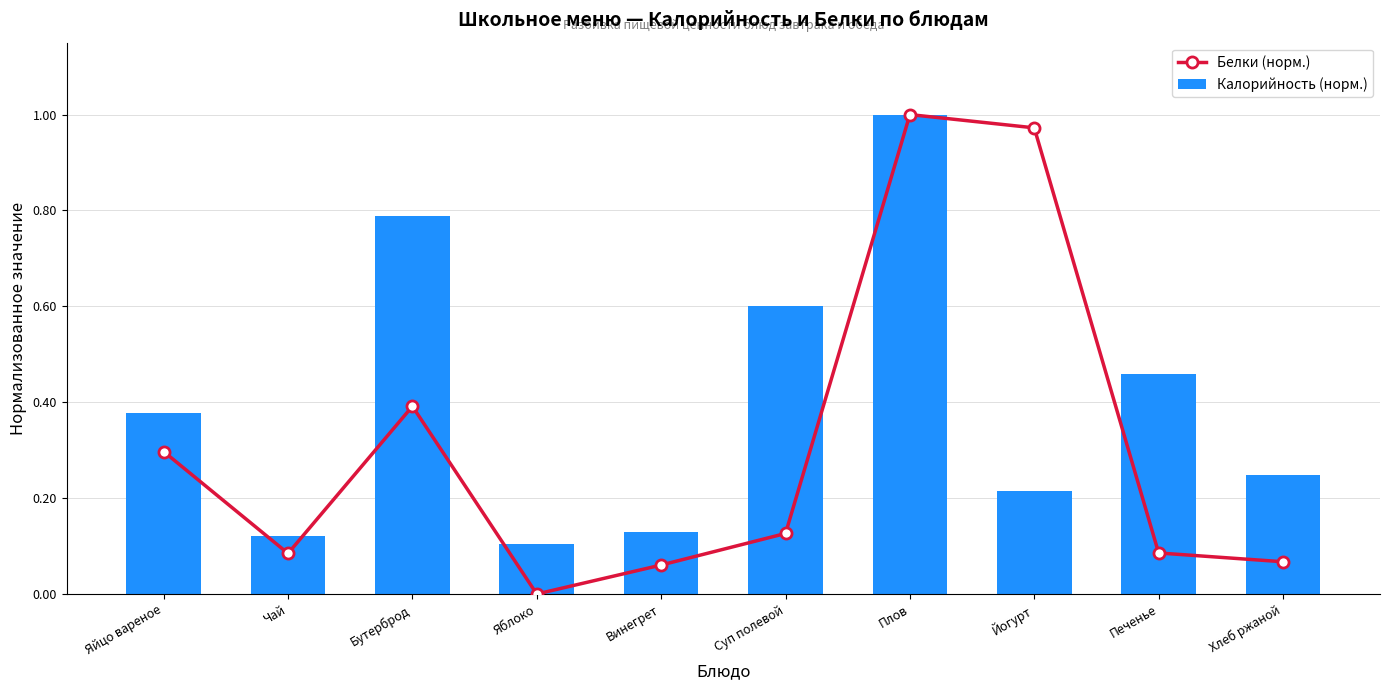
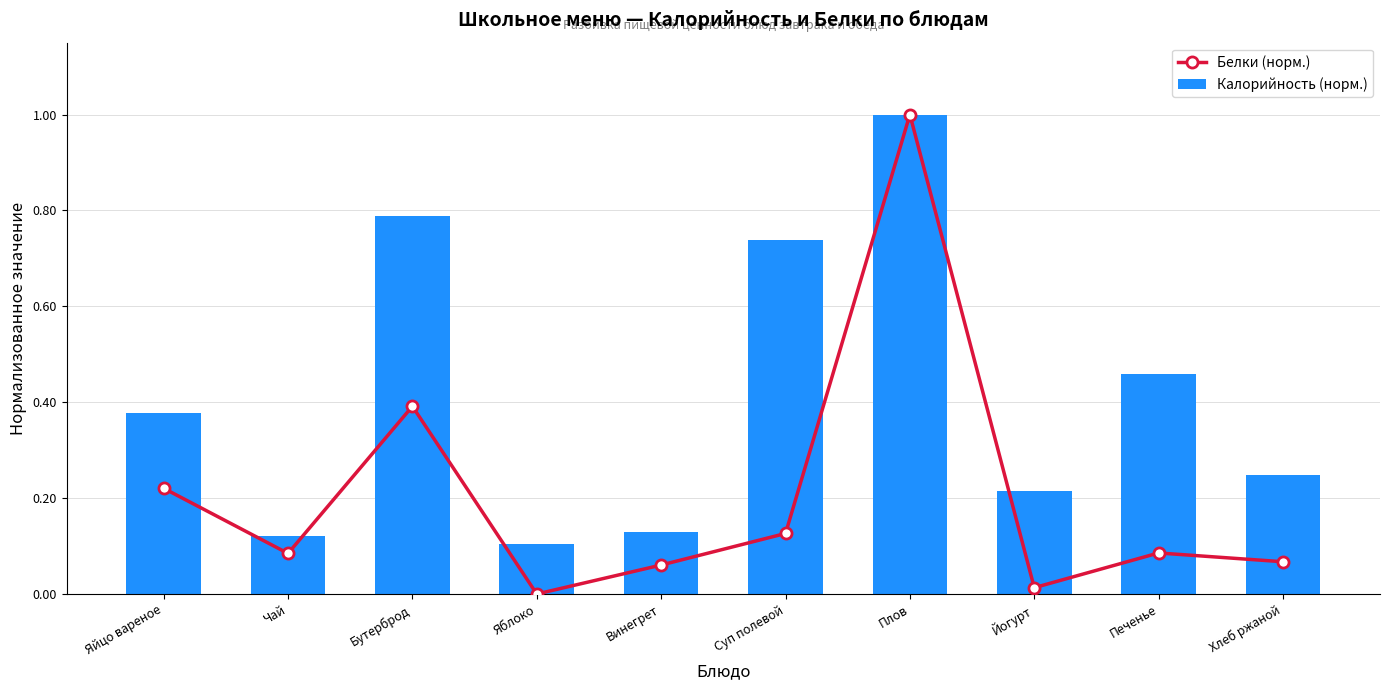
Белки (норм.), Яйцо вареное: 0.30 -> 0.22
Калорийность (норм.), Суп полевой: 0.60 -> 0.74
Белки (норм.), Йогурт: 0.97 -> 0.01
